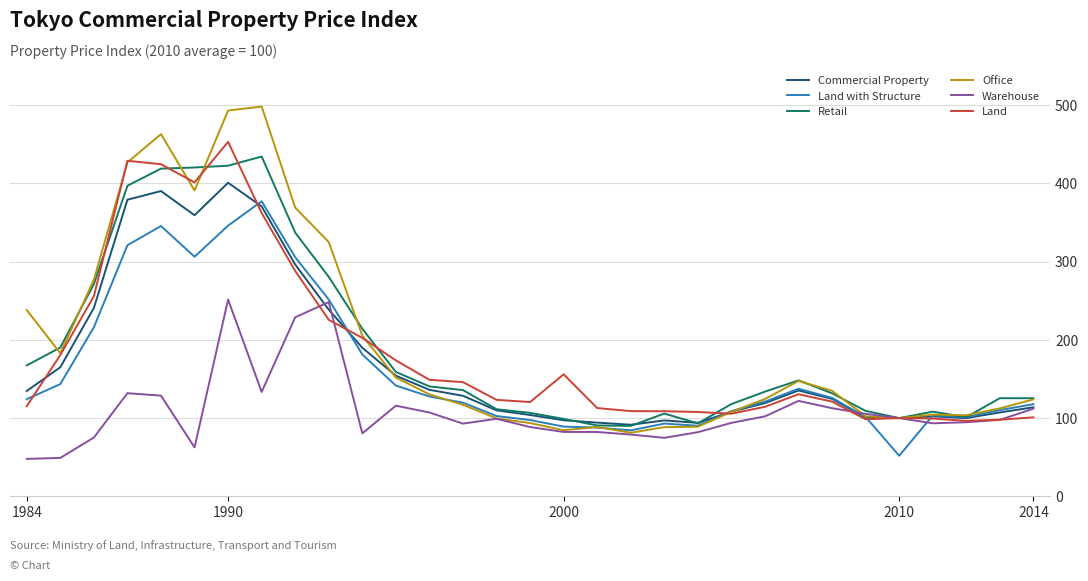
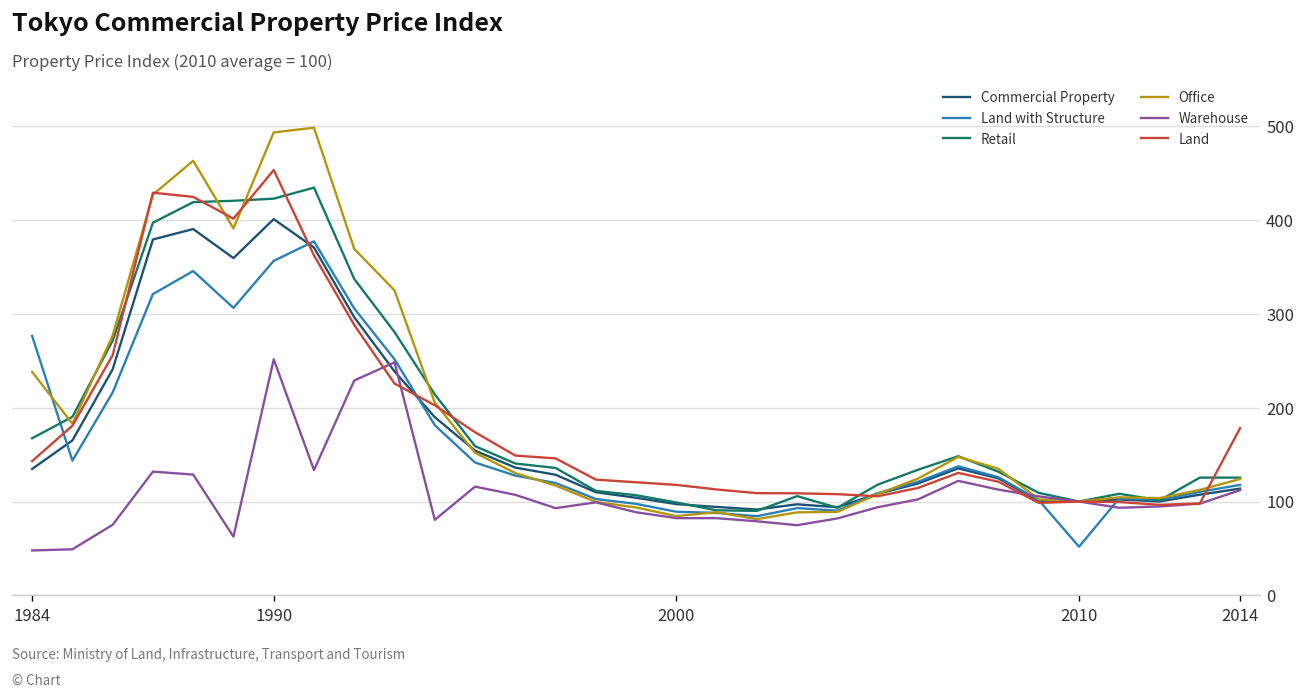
Land with Structure, 1984: 120 -> 280
Land, 1984: 120 -> 140
Land with Structure, 1990: 350 -> 360
Land, 2000: 160 -> 120
Land, 2014: 100 -> 180
